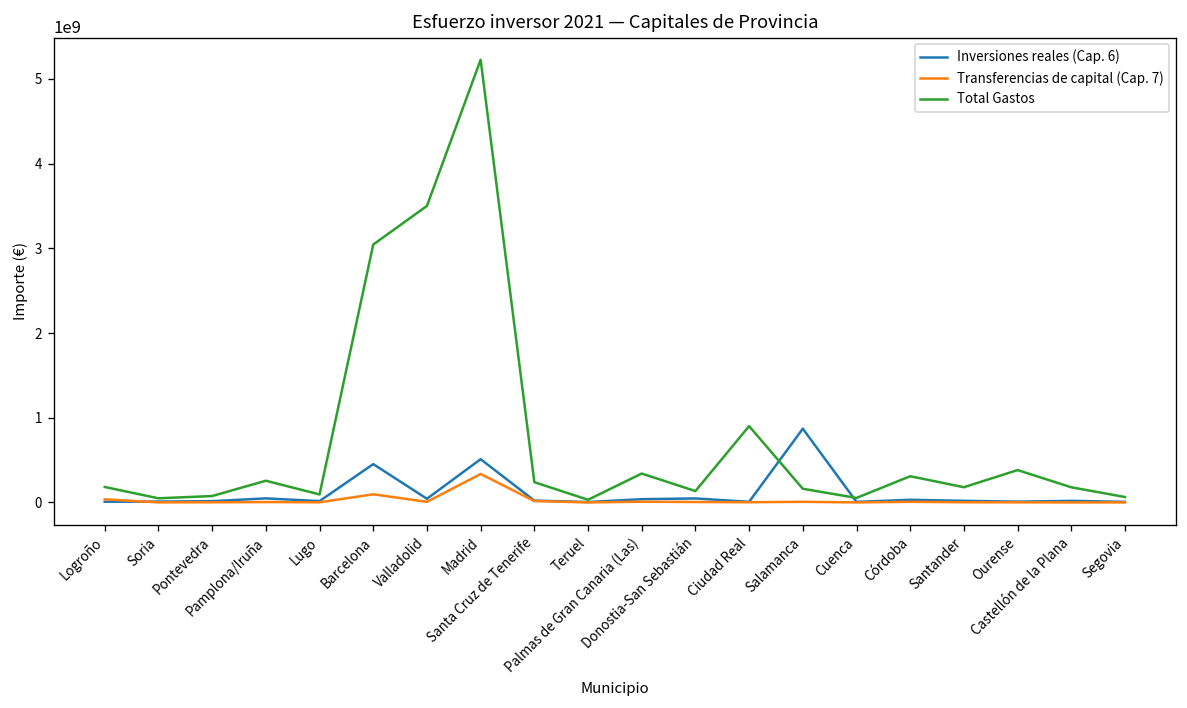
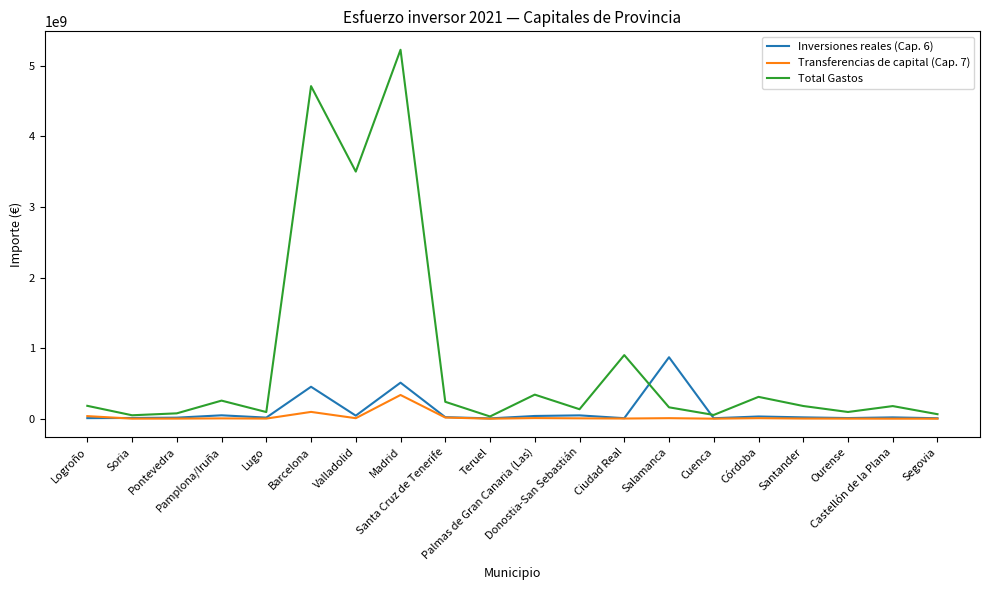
Total Gastos, Barcelona: 3000000000 -> 4700000000
Total Gastos, Ourense: 400000000 -> 100000000
